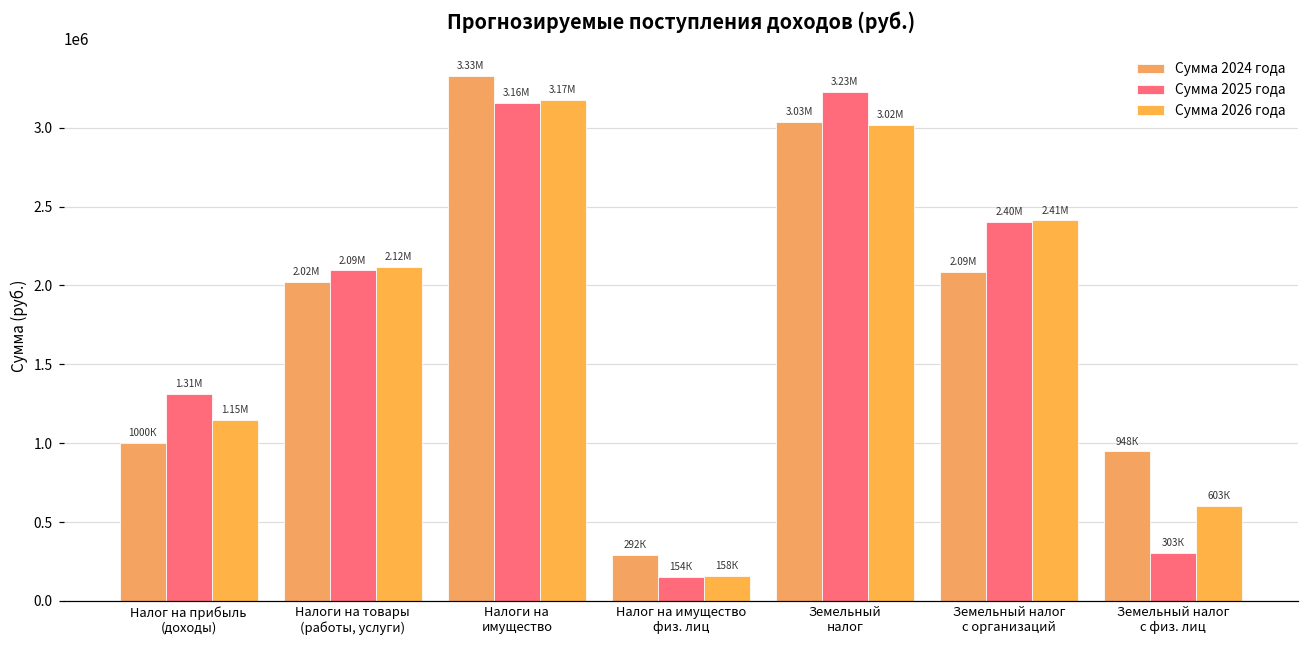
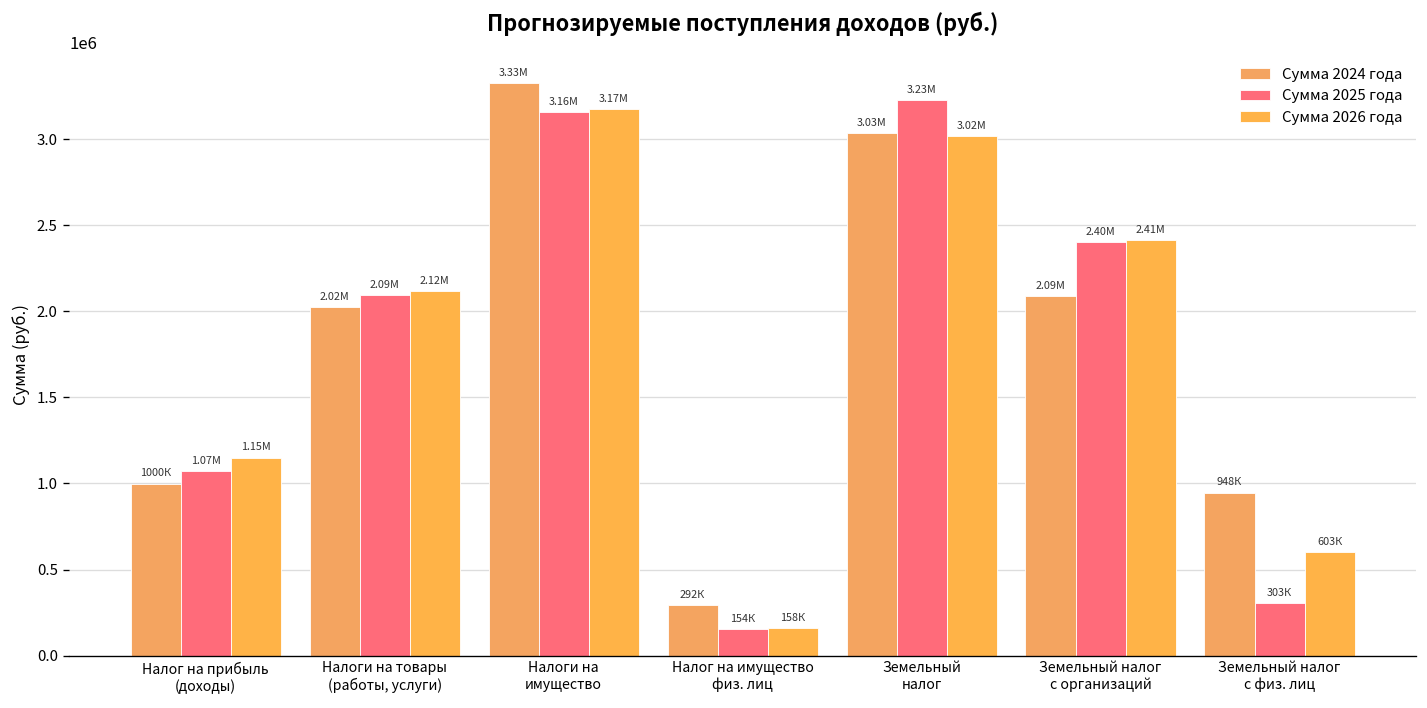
Сумма 2025 года, Налог на прибыль (доходы): 1.31М -> 1.07М
